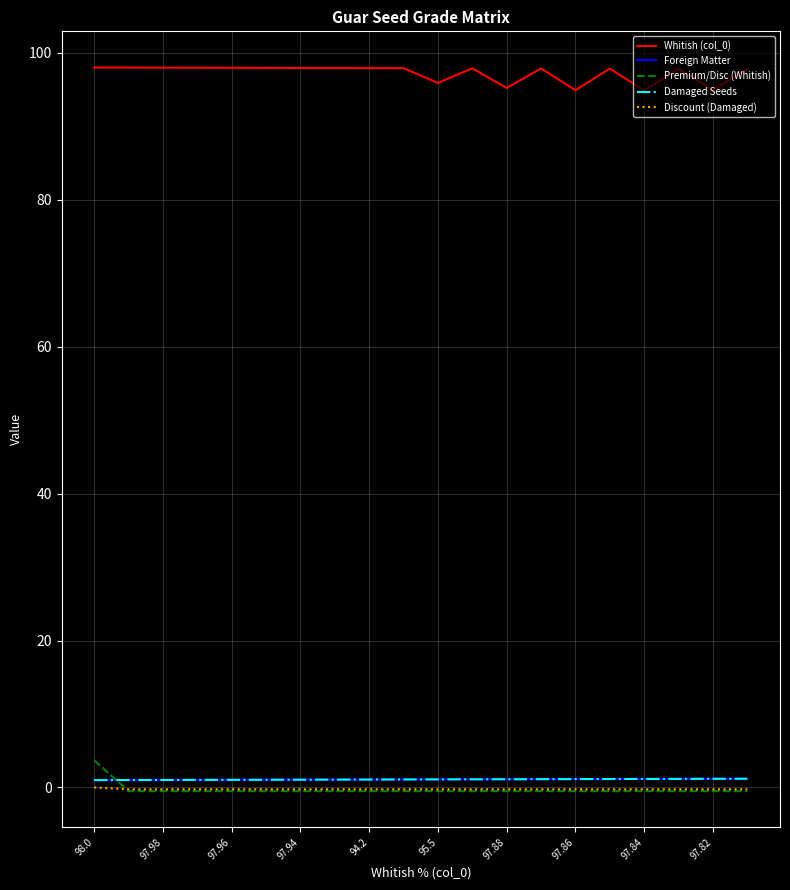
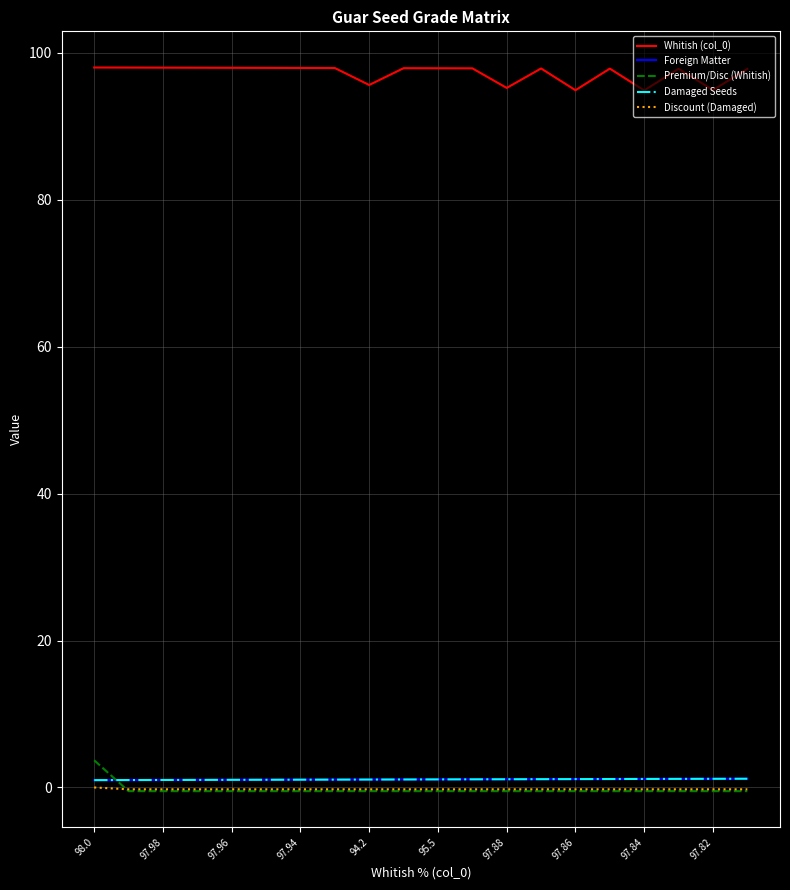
Whitish (col_0), 94.2: 98 -> 96
Whitish (col_0), 95.5: 96 -> 98
